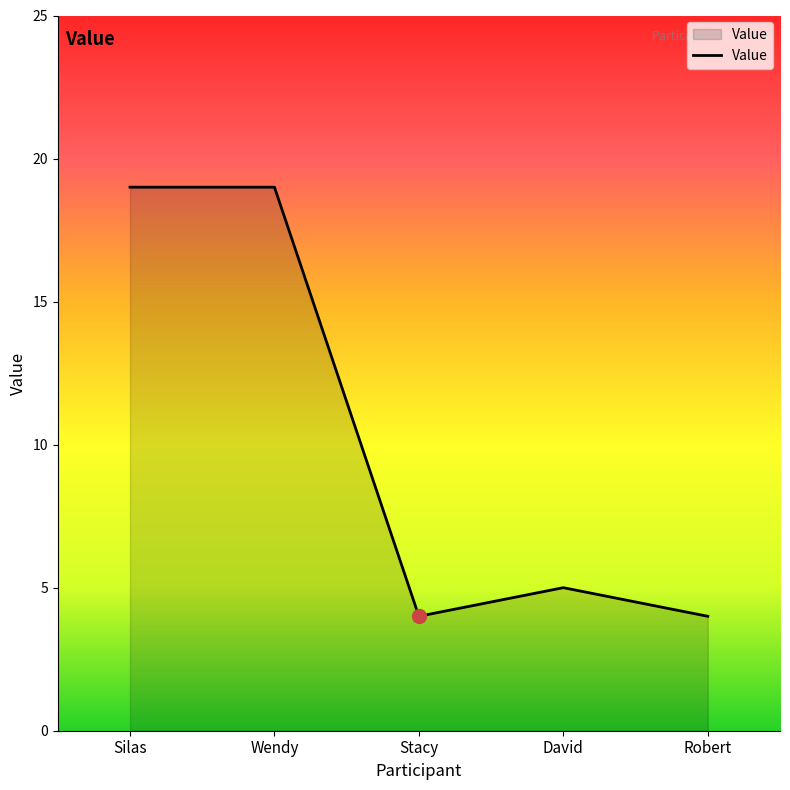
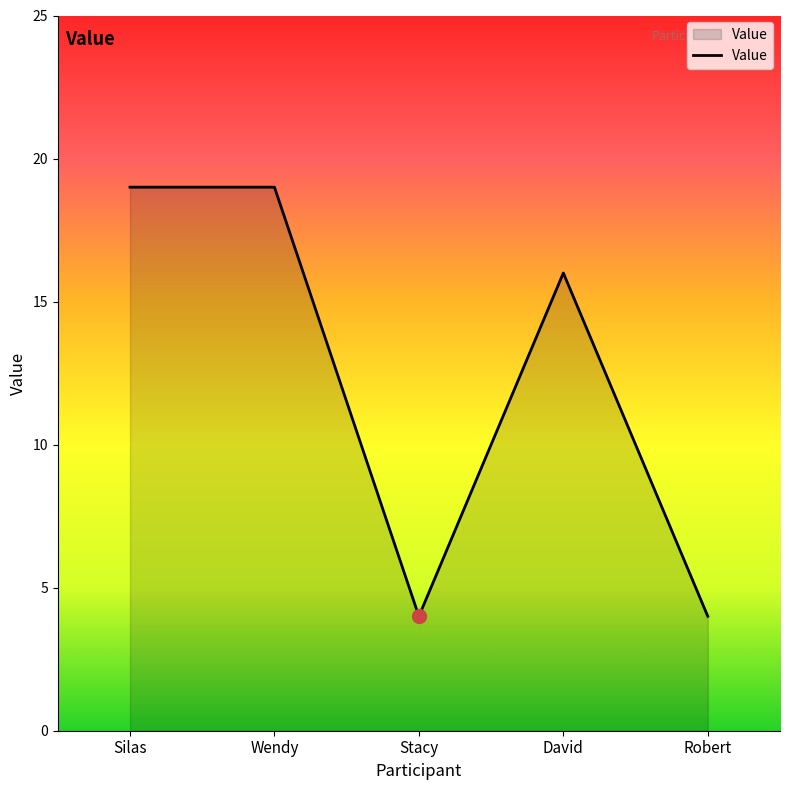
Value, David: 5 -> 16
